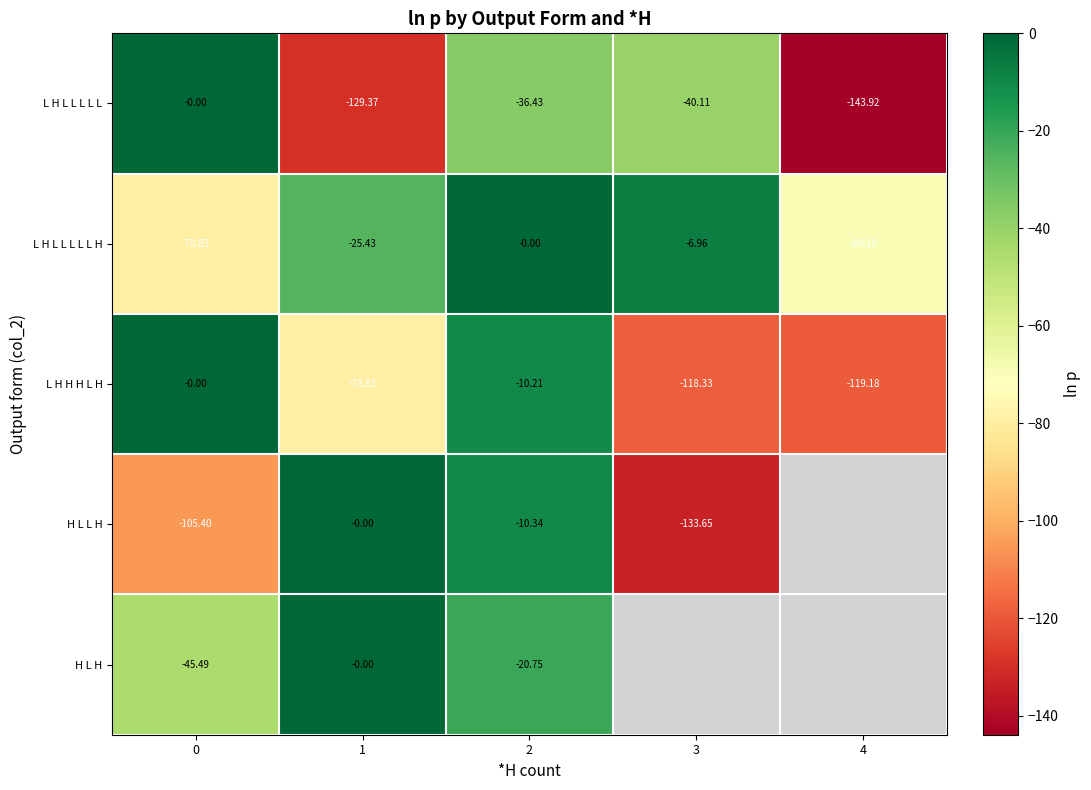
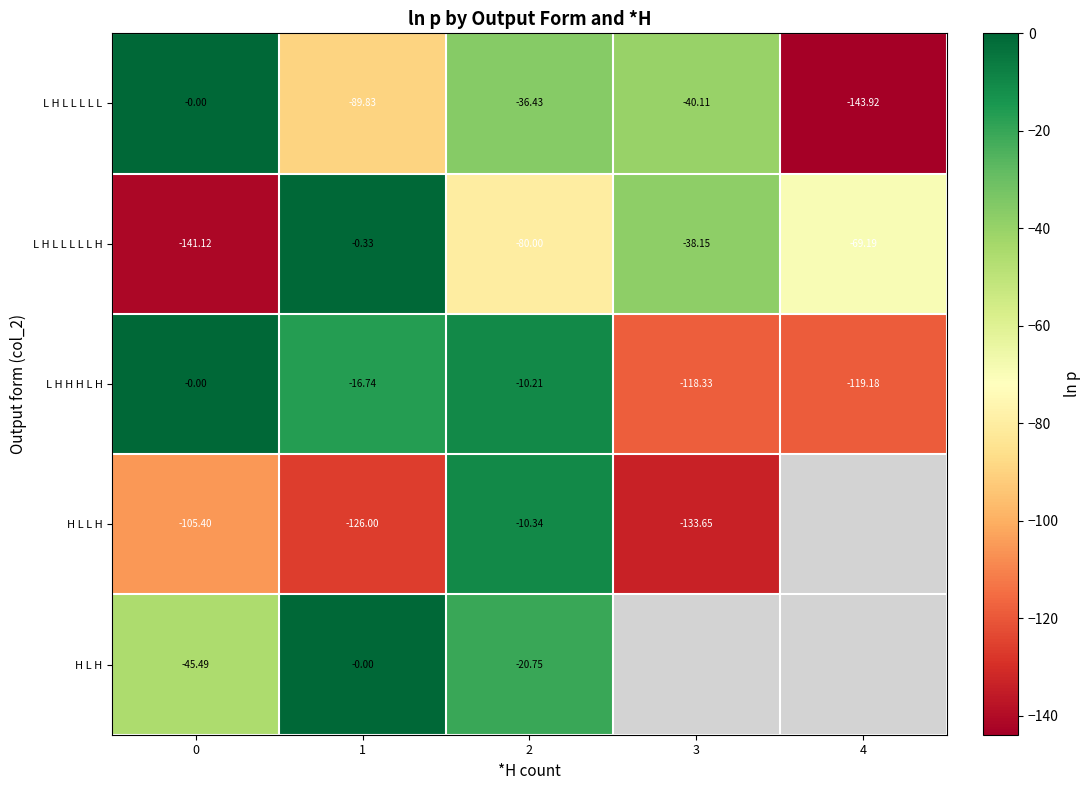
L H L L L L L, 1: -129.37 -> -89.83
L H L L L L L H, 0: -78.83 -> -141.12
L H L L L L L H, 1: -25.43 -> -0.33
L H L L L L L H, 2: -0.00 -> -80.00
L H L L L L L H, 3: -6.96 -> -38.15
L H H H L H, 1: -78.83 -> -16.74
H L L H, 1: -0.00 -> -126.00
